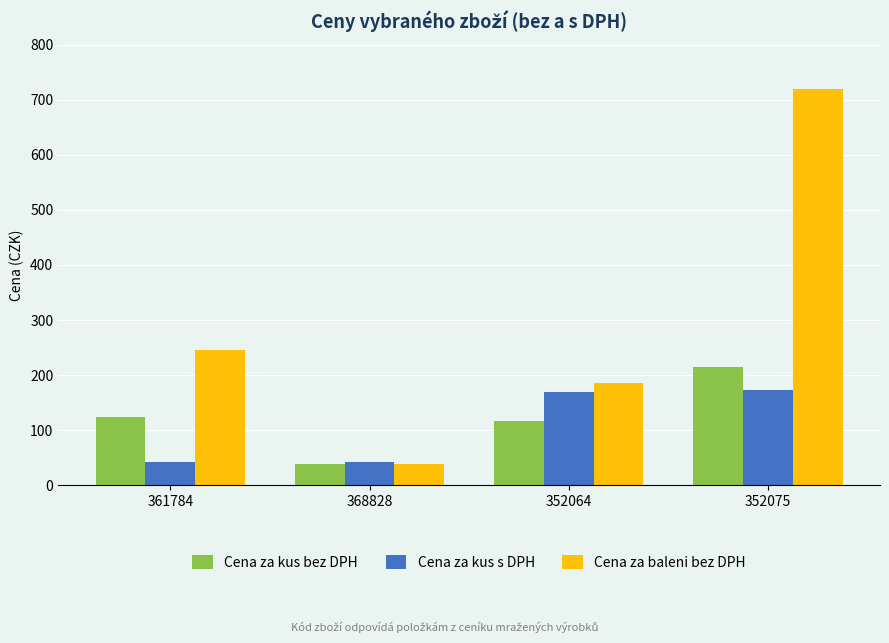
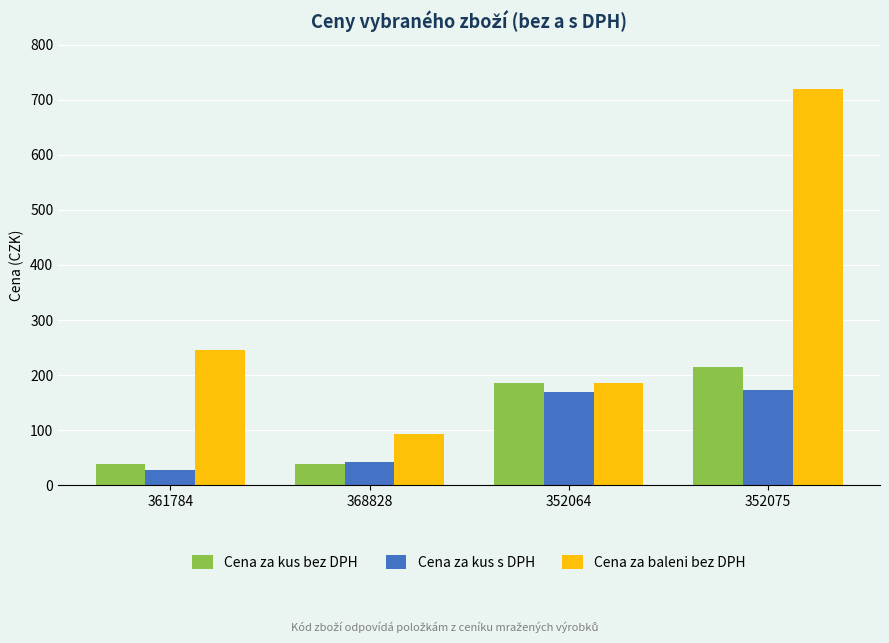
Cena za kus bez DPH, 361784: 120 -> 40
Cena za kus s DPH, 361784: 40 -> 30
Cena za baleni bez DPH, 368828: 40 -> 90
Cena za kus bez DPH, 352064: 120 -> 190
